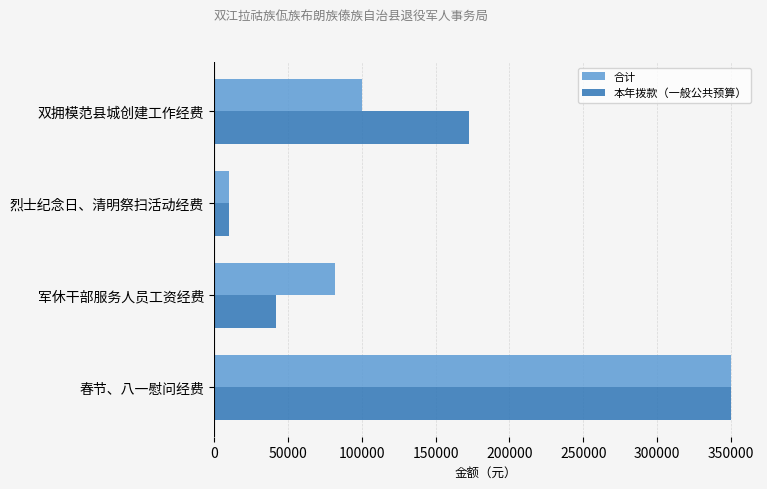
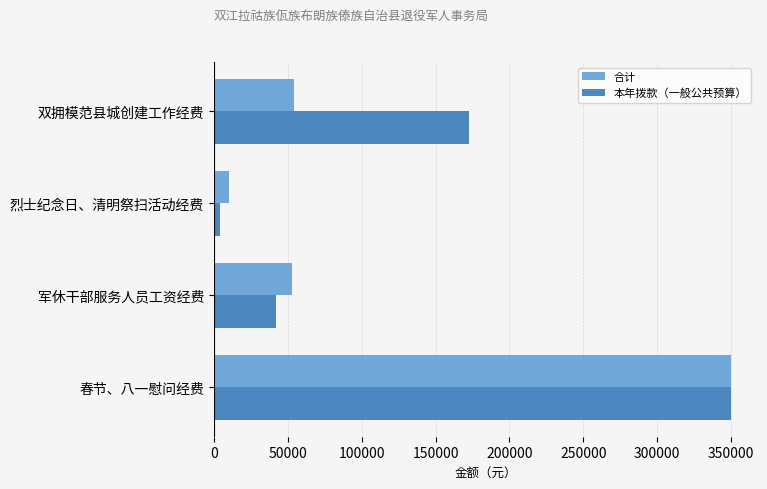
合计, 双拥模范县城创建工作经费: 100000 -> 54000
本年拨款（一般公共预算）, 烈士纪念日、清明祭扫活动经费: 10000 -> 4000
合计, 军休干部服务人员工资经费: 82000 -> 53000
